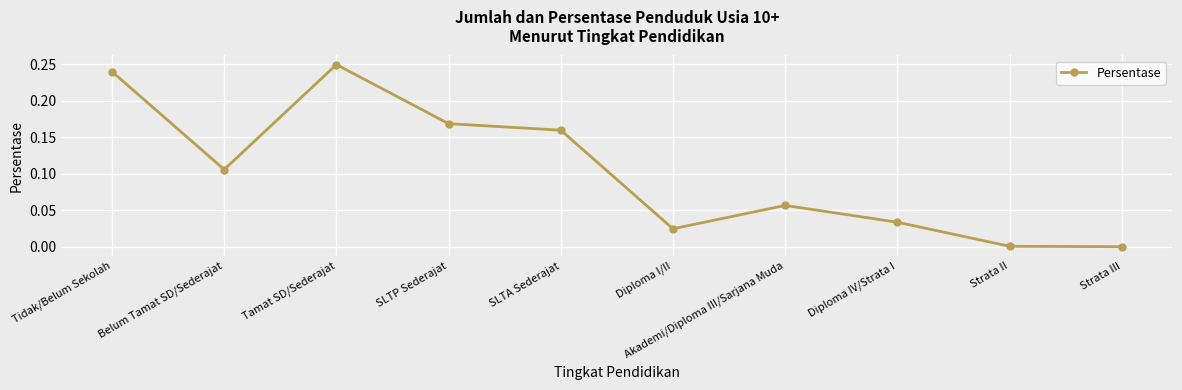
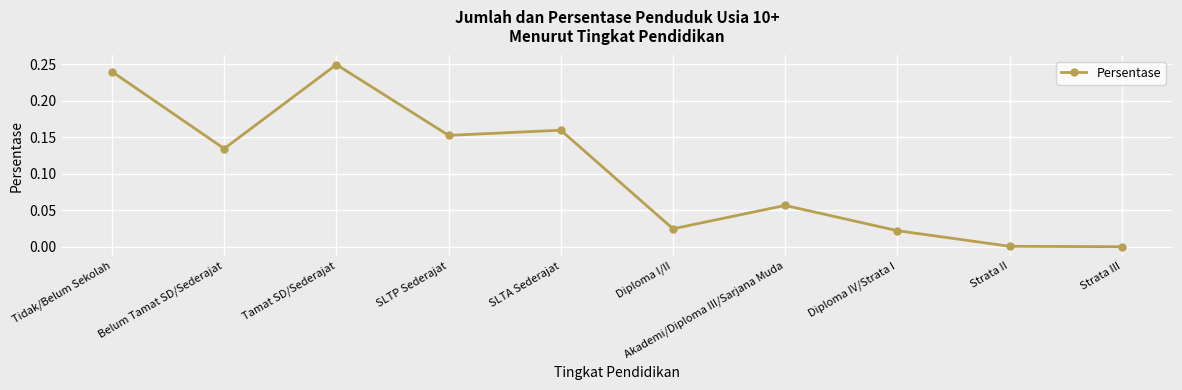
Belum Tamat SD/Sederajat: 0.11 -> 0.13
SLTP Sederajat: 0.17 -> 0.15
Diploma IV/Strata I: 0.03 -> 0.02
